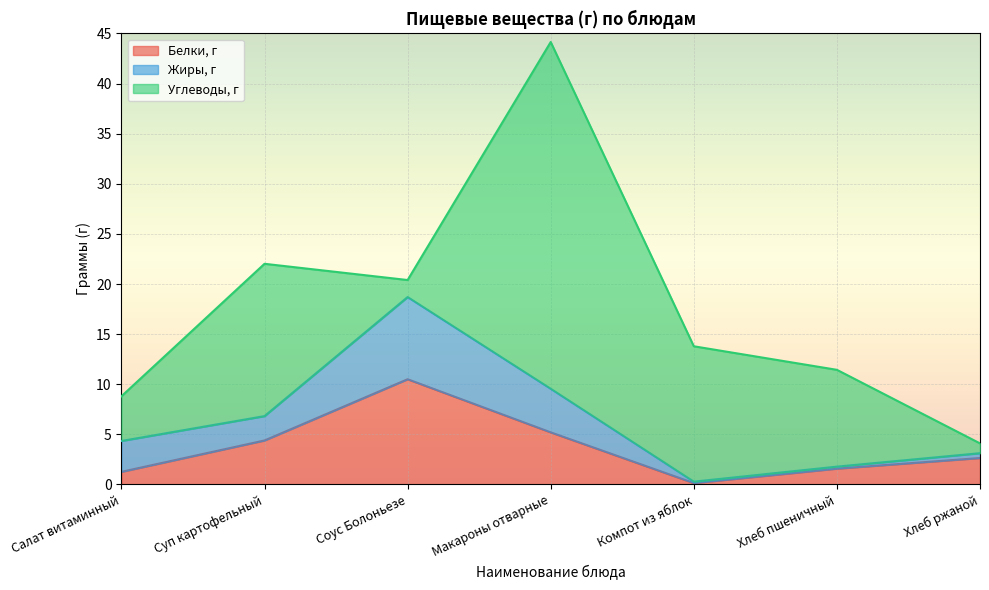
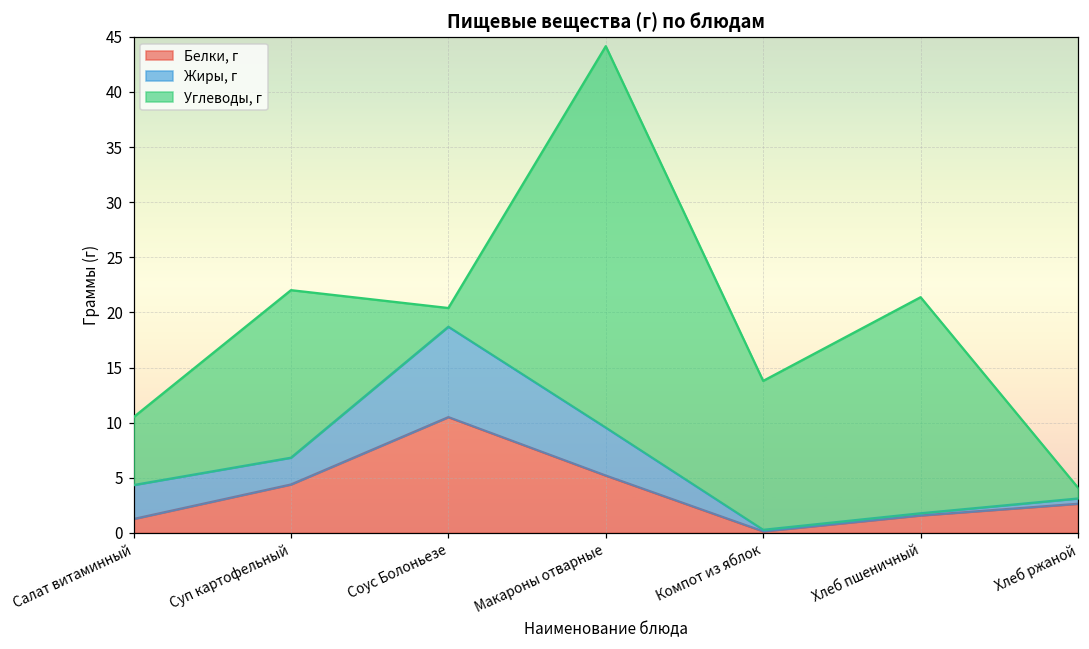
Углеводы, г, Салат витаминный: 4.5 -> 6.2
Углеводы, г, Хлеб пшеничный: 9.7 -> 19.6
